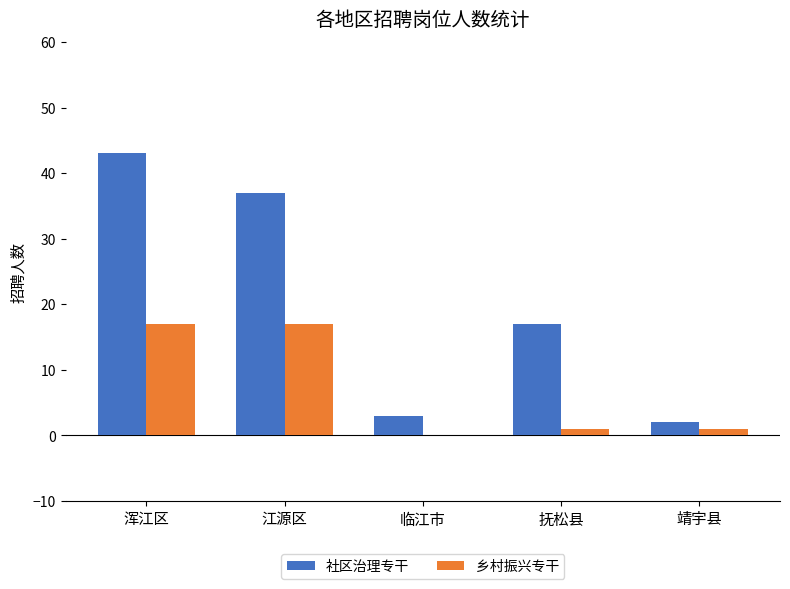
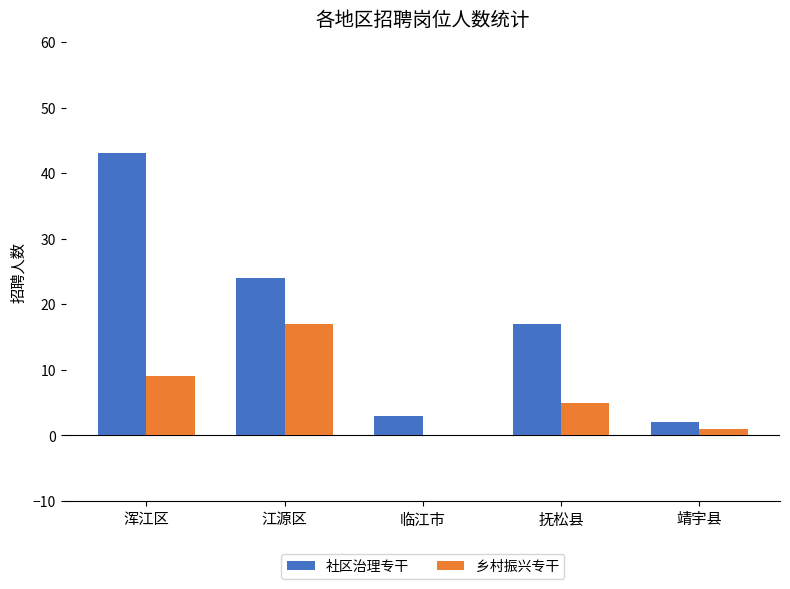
乡村振兴专干, 浑江区: 17 -> 9
社区治理专干, 江源区: 37 -> 24
乡村振兴专干, 抚松县: 1 -> 5
